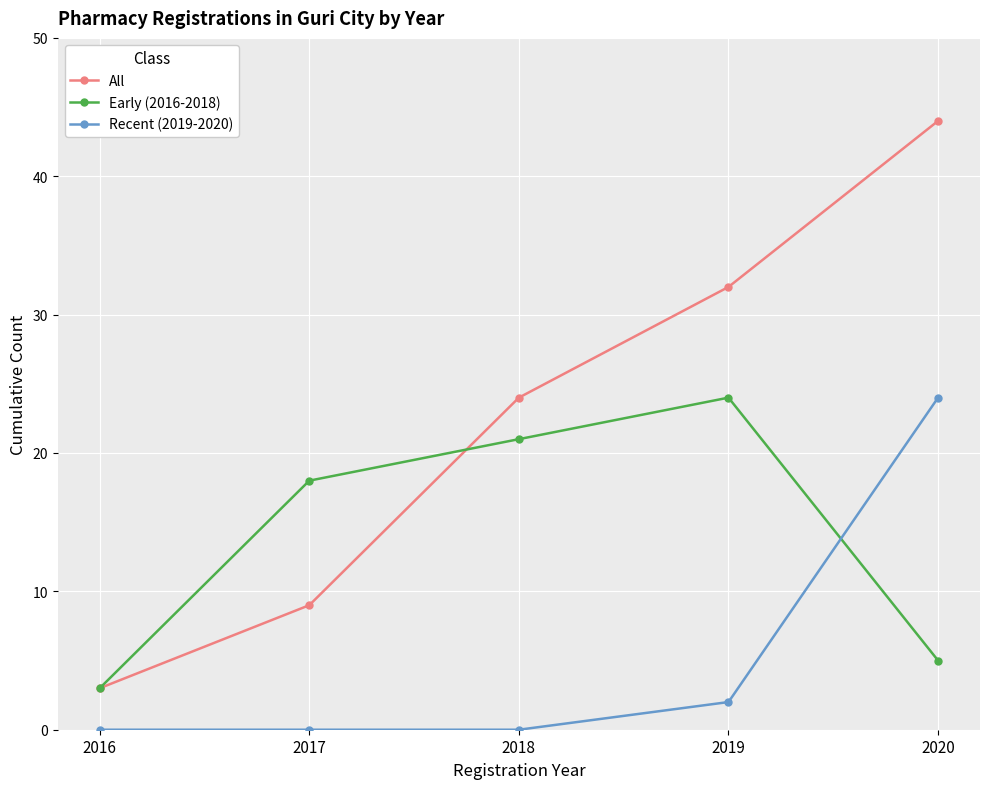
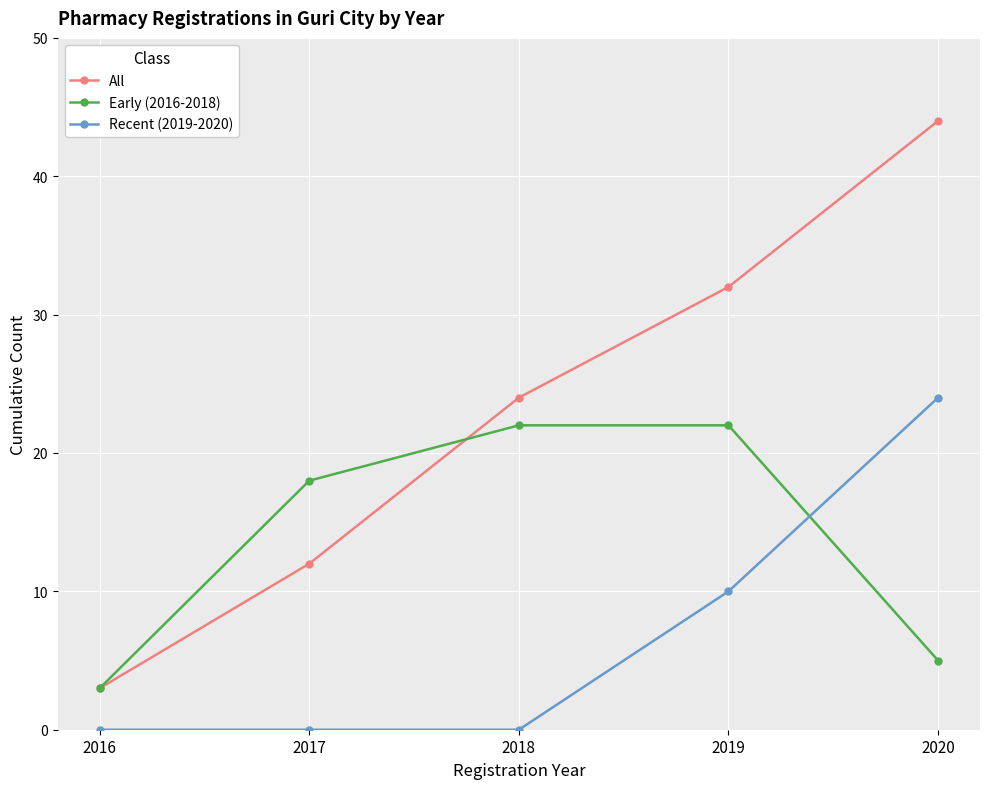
All, 2017: 9 -> 12
Early (2016-2018), 2018: 21 -> 22
Early (2016-2018), 2019: 24 -> 22
Recent (2019-2020), 2019: 2 -> 10
